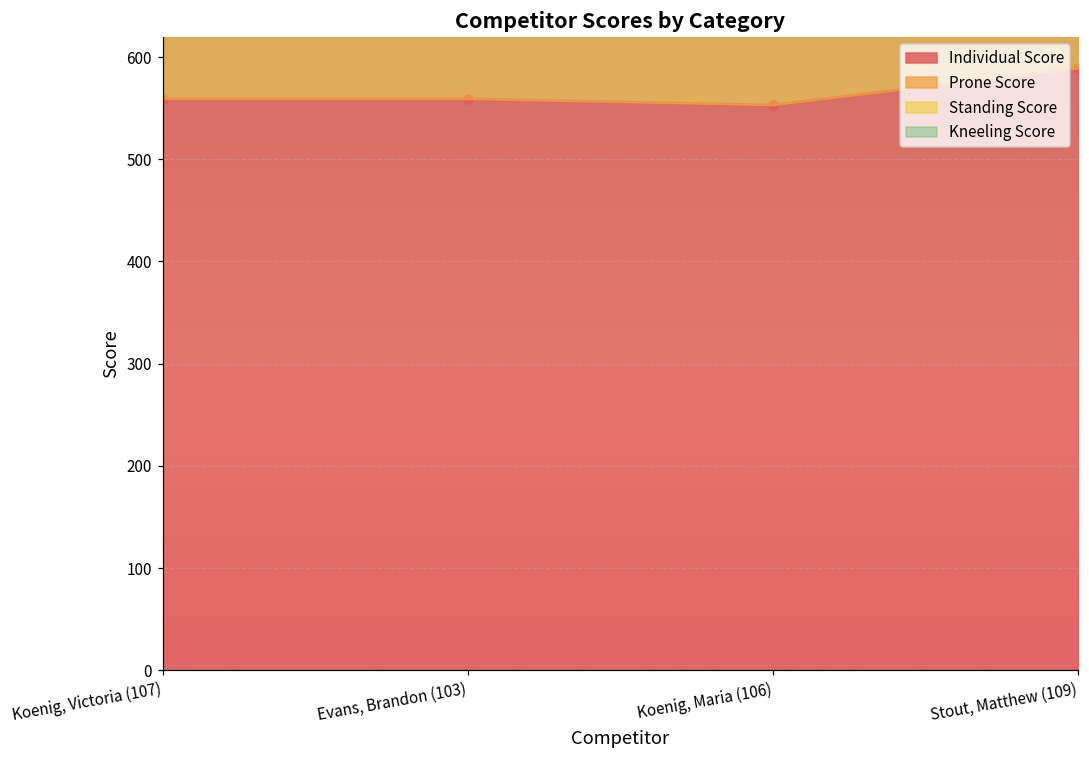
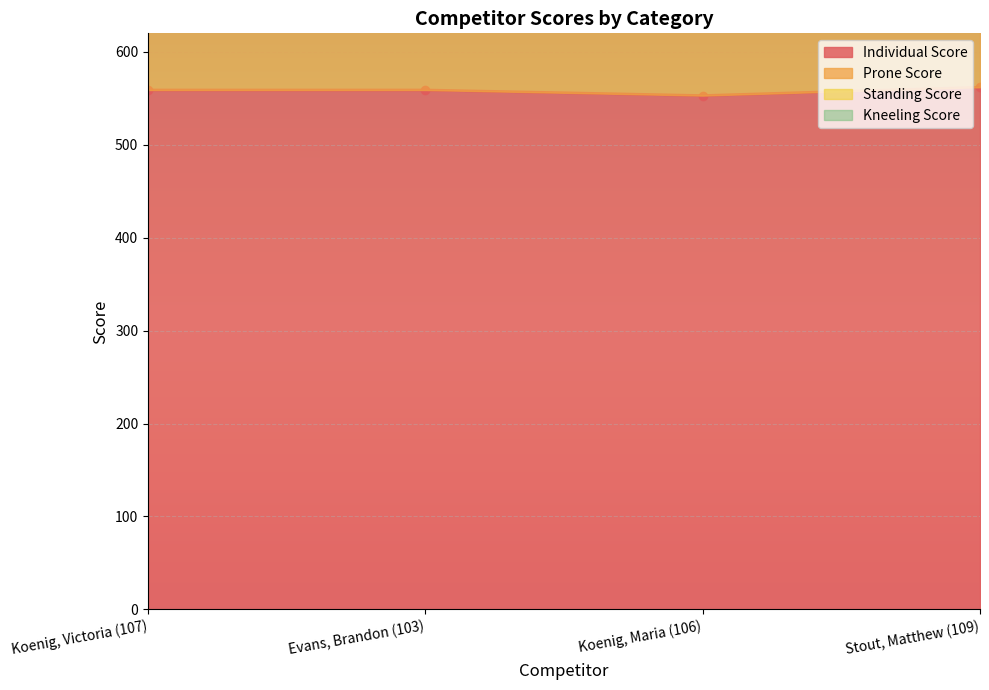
Individual Score, Stout, Matthew (109): 590 -> 560
